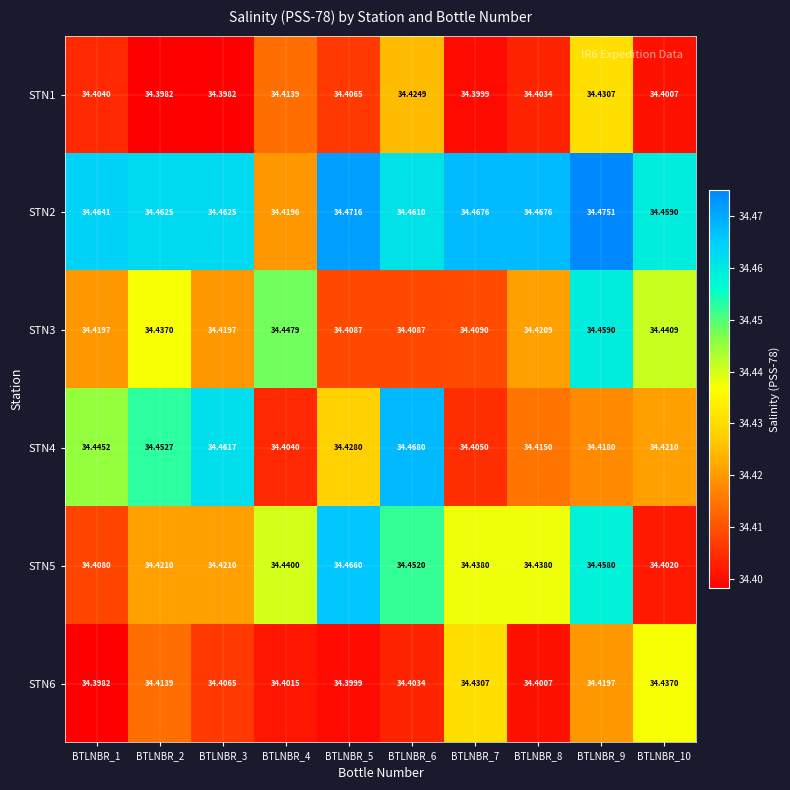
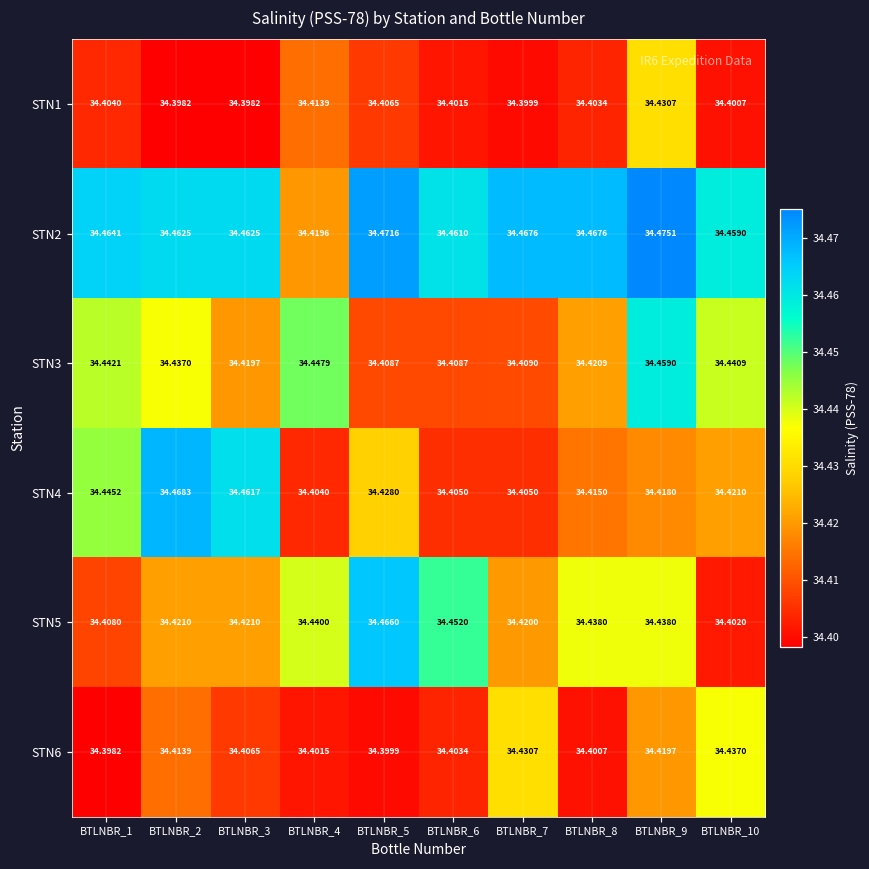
STN1, BTLNBR_6: 34.4249 -> 34.4015
STN3, BTLNBR_1: 34.4197 -> 34.4421
STN4, BTLNBR_2: 34.4527 -> 34.4683
STN4, BTLNBR_6: 34.4680 -> 34.4050
STN5, BTLNBR_7: 34.4380 -> 34.4200
STN5, BTLNBR_9: 34.4580 -> 34.4380
